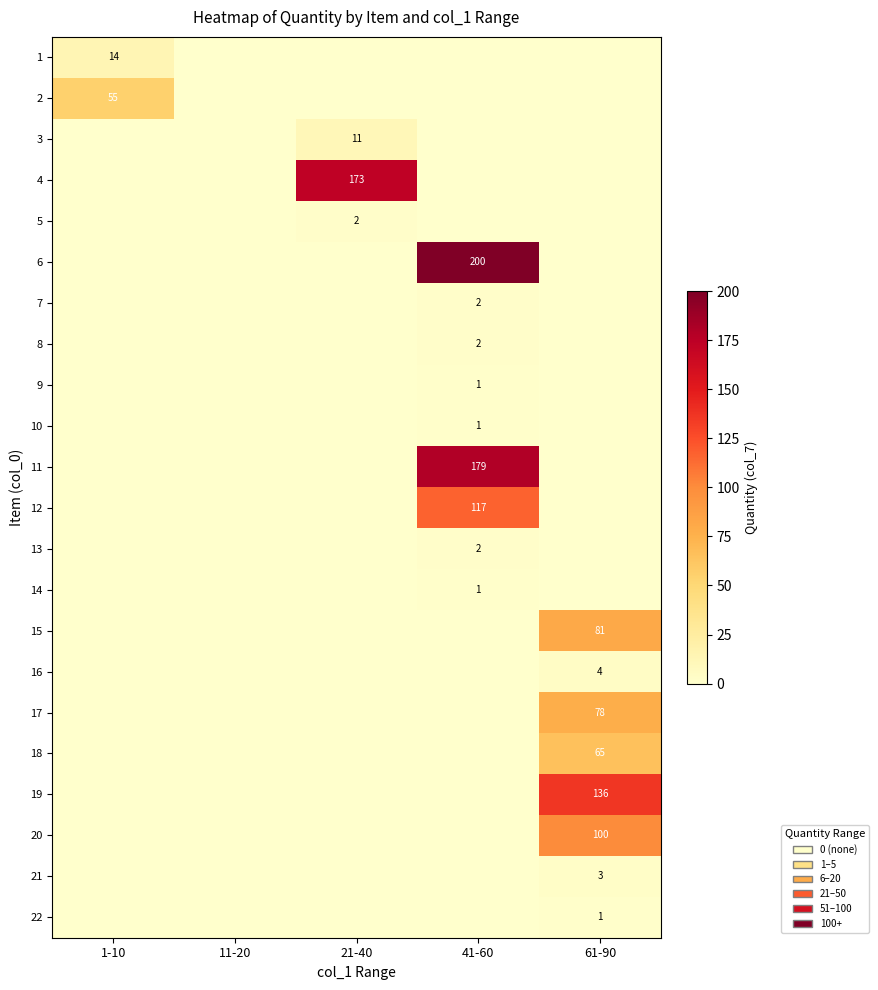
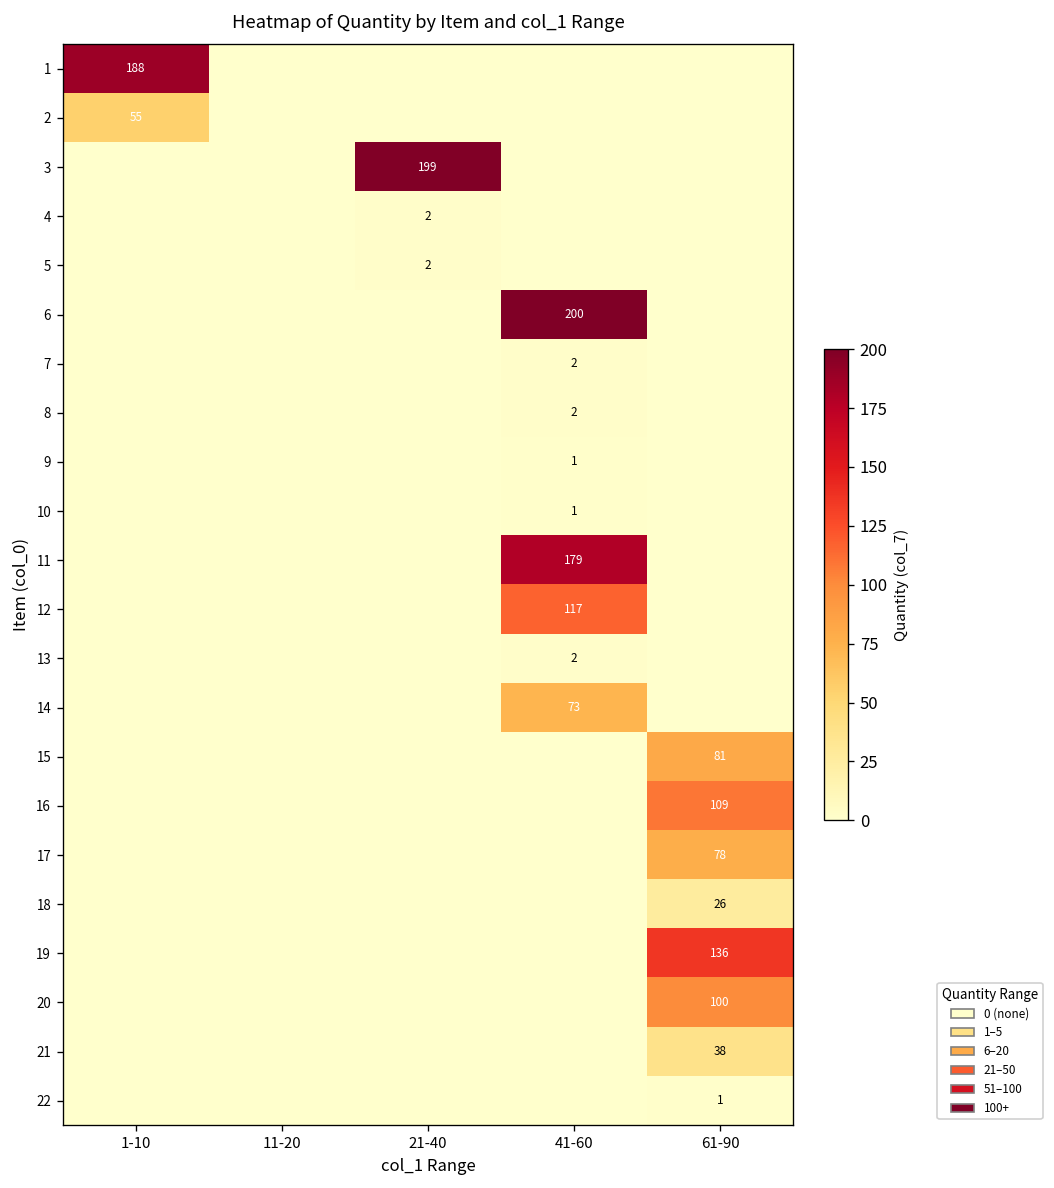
1, 1-10: 14 -> 188
3, 21-40: 11 -> 199
4, 21-40: 173 -> 2
14, 41-60: 1 -> 73
16, 61-90: 4 -> 109
18, 61-90: 65 -> 26
21, 61-90: 3 -> 38
